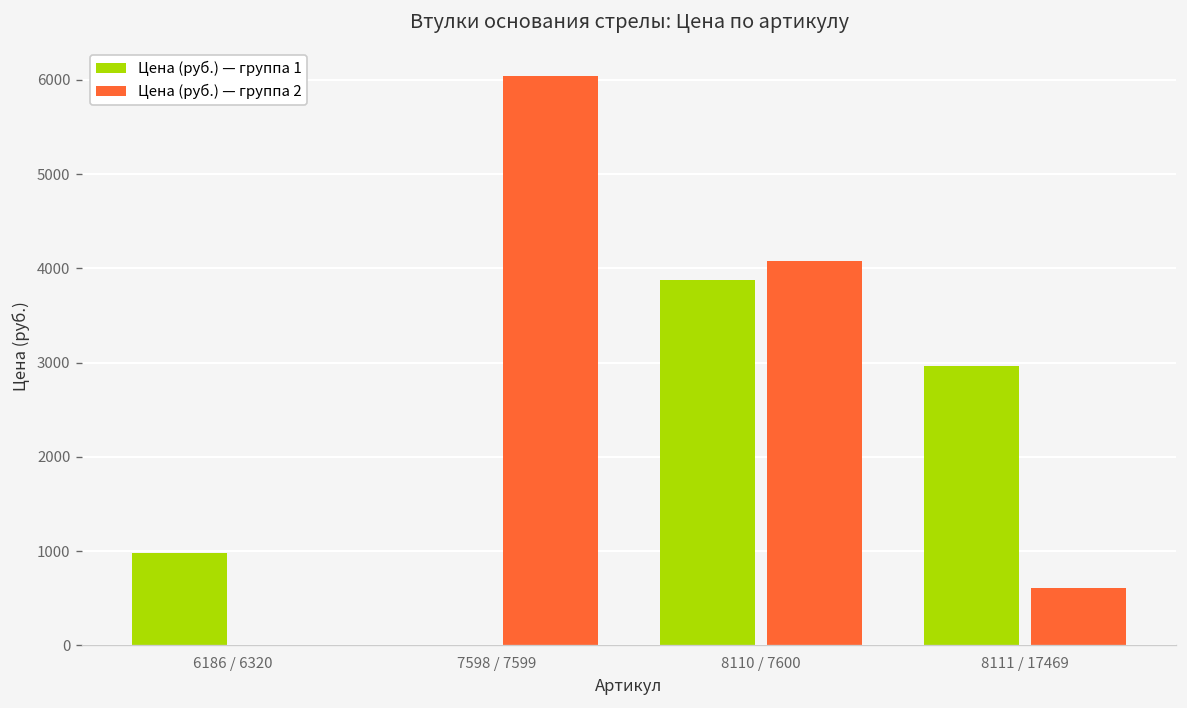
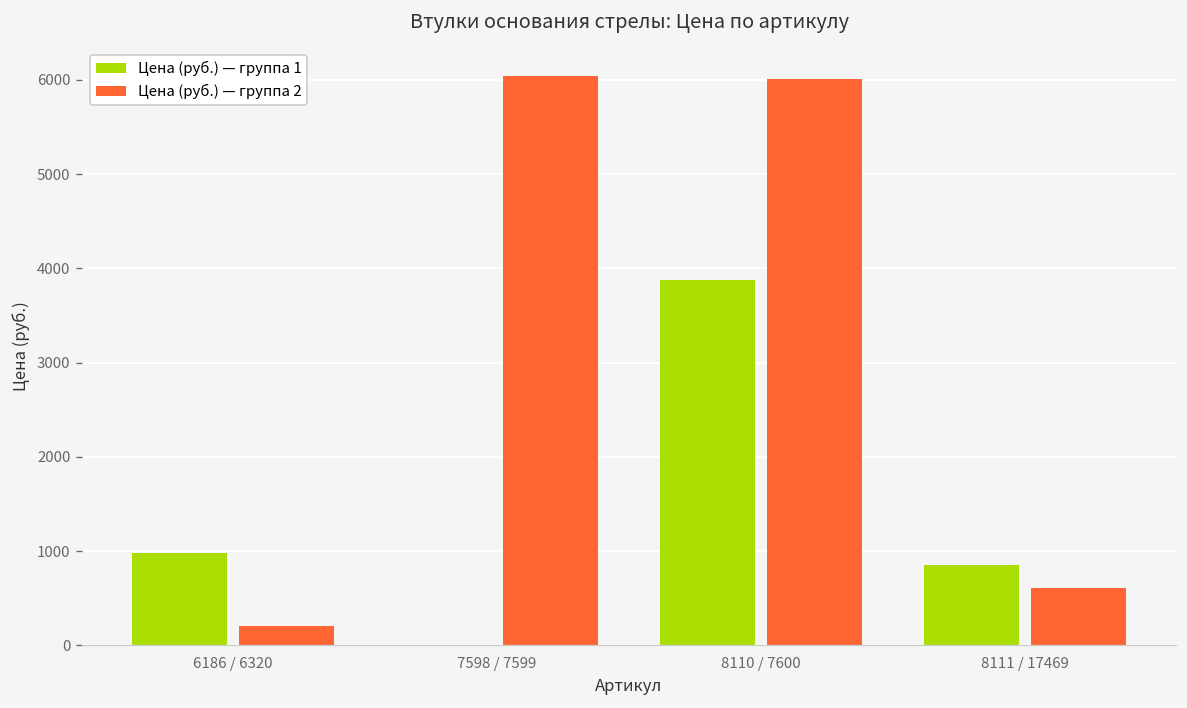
Цена (руб.) — группа 2, 6186 / 6320: 0 -> 200
Цена (руб.) — группа 2, 8110 / 7600: 4100 -> 6000
Цена (руб.) — группа 1, 8111 / 17469: 3000 -> 900
